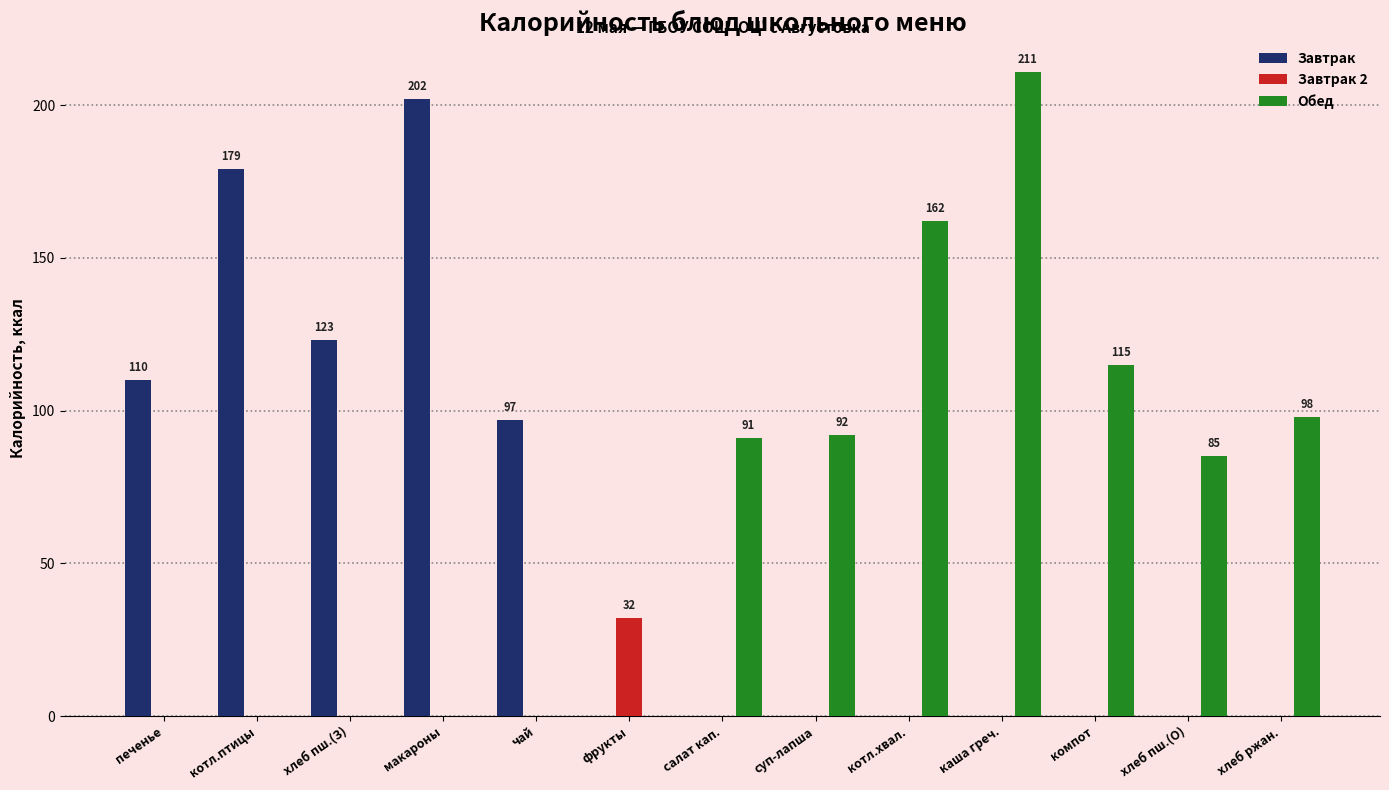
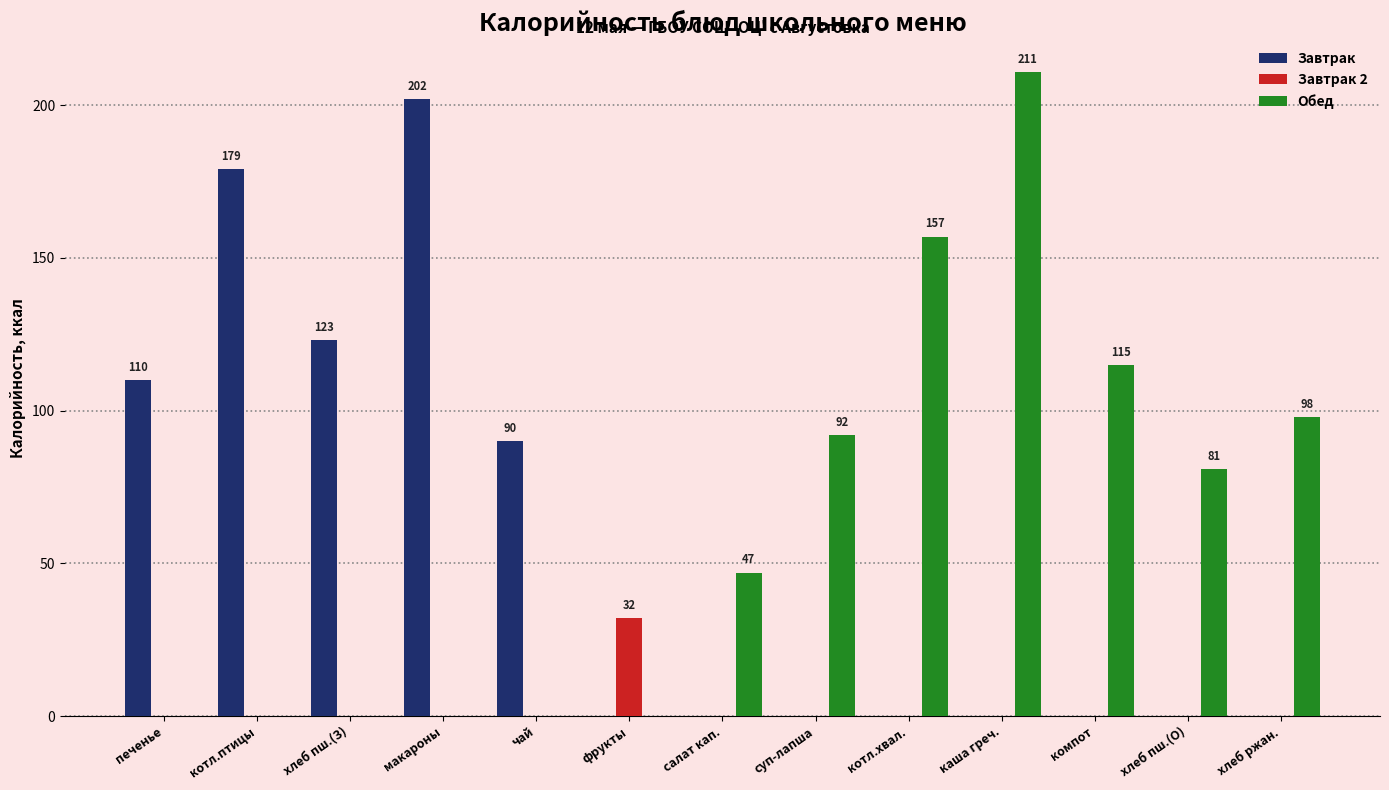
Завтрак, чай: 97 -> 90
Обед, салат кап.: 91 -> 47
Обед, котл.хвал.: 162 -> 157
Обед, хлеб пш.(О): 85 -> 81
